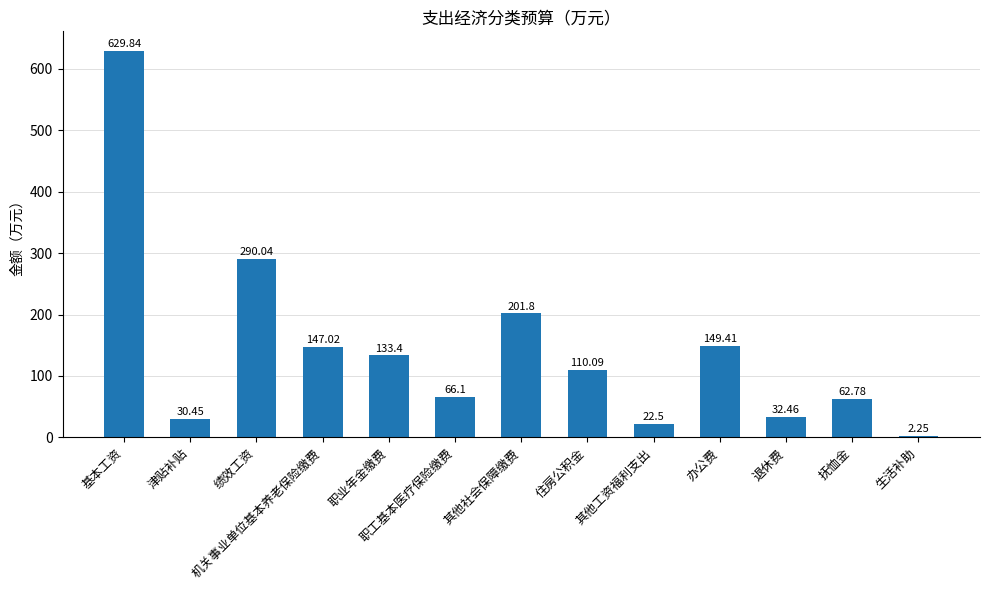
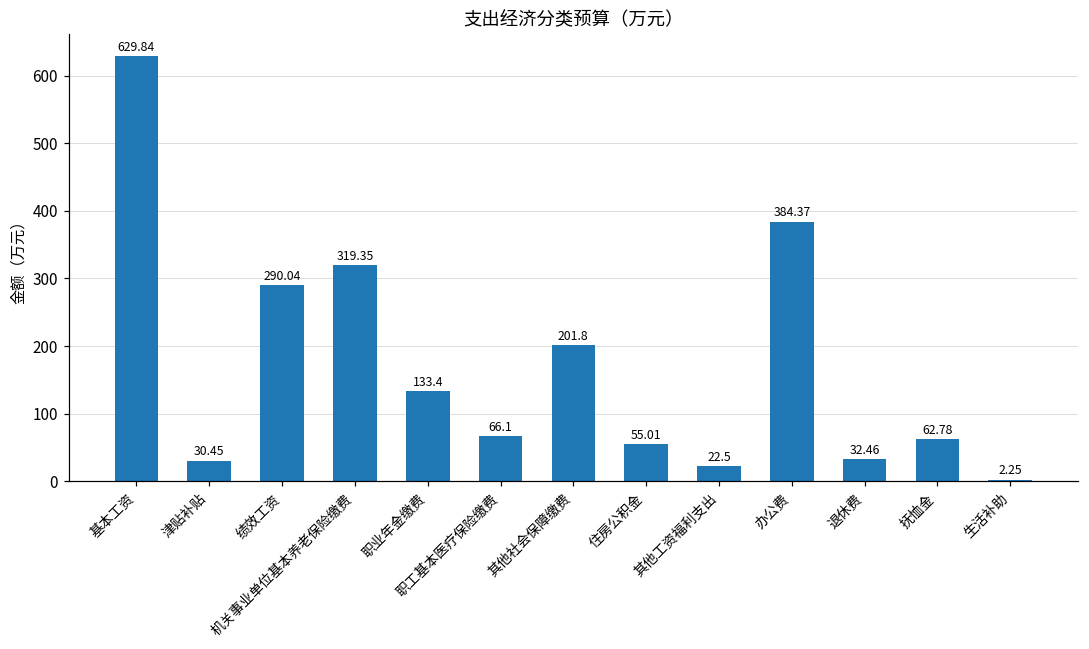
机关事业单位基本养老保险缴费: 147.02 -> 319.35
住房公积金: 110.09 -> 55.01
办公费: 149.41 -> 384.37
